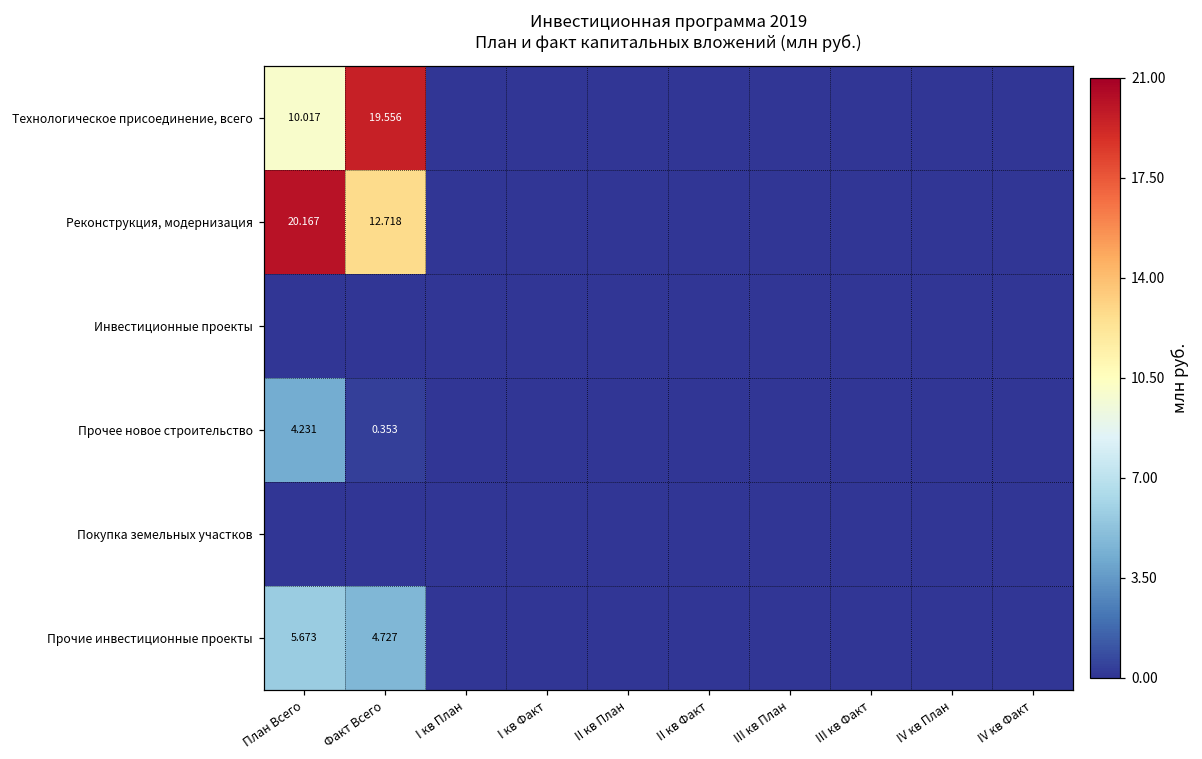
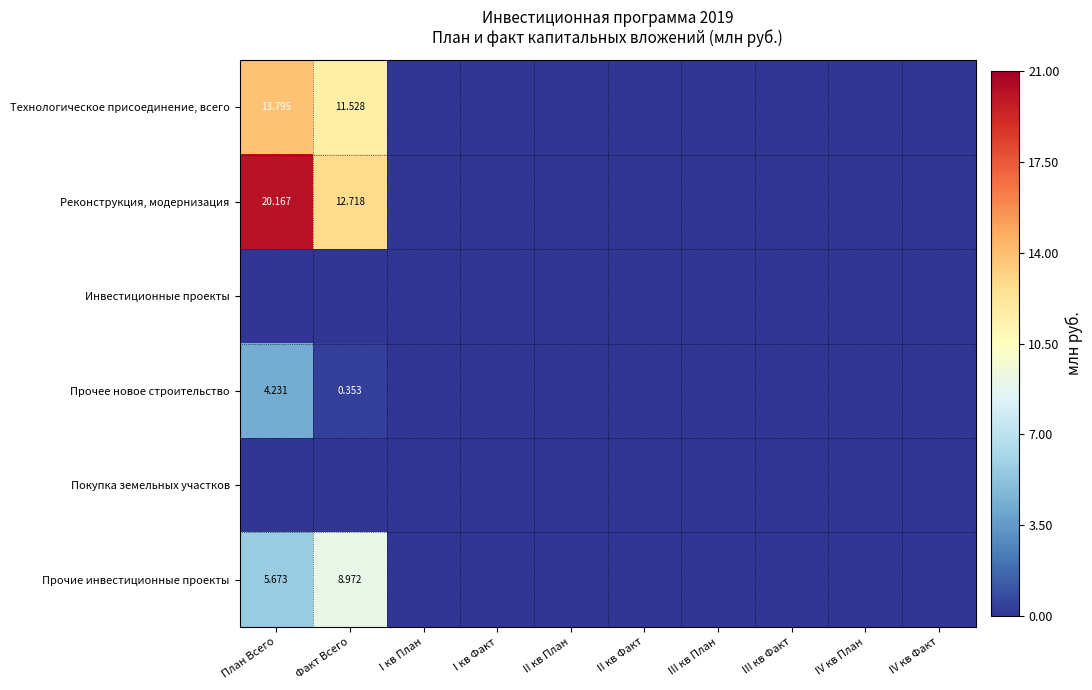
Технологическое присоединение, всего, План Всего: 10.017 -> 13.795
Технологическое присоединение, всего, Факт Всего: 19.556 -> 11.528
Прочие инвестиционные проекты, Факт Всего: 4.727 -> 8.972
